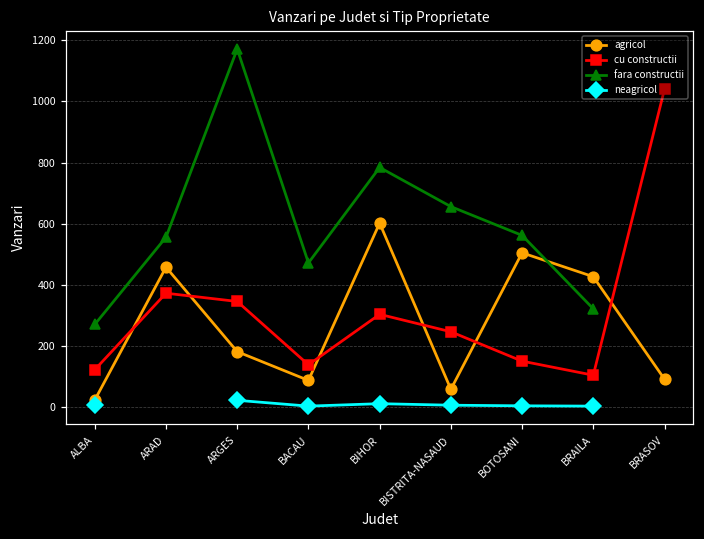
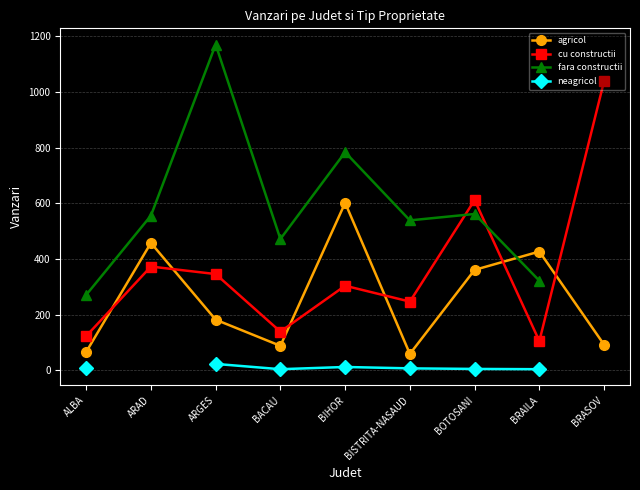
agricol, ALBA: 20 -> 70
fara constructii, BISTRITA-NASAUD: 660 -> 540
agricol, BOTOSANI: 510 -> 360
cu constructii, BOTOSANI: 150 -> 610
